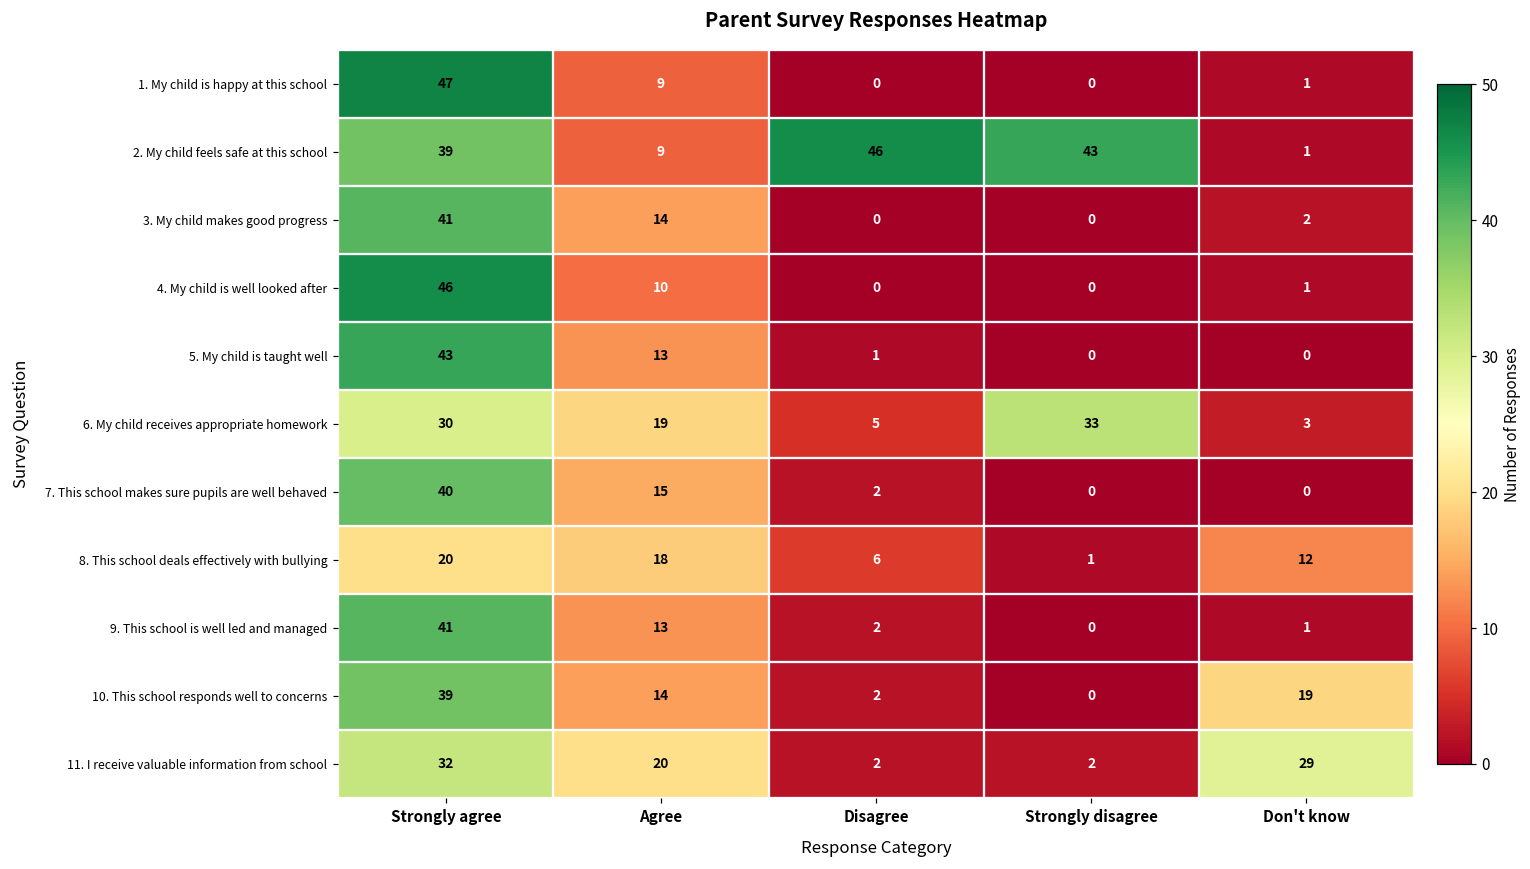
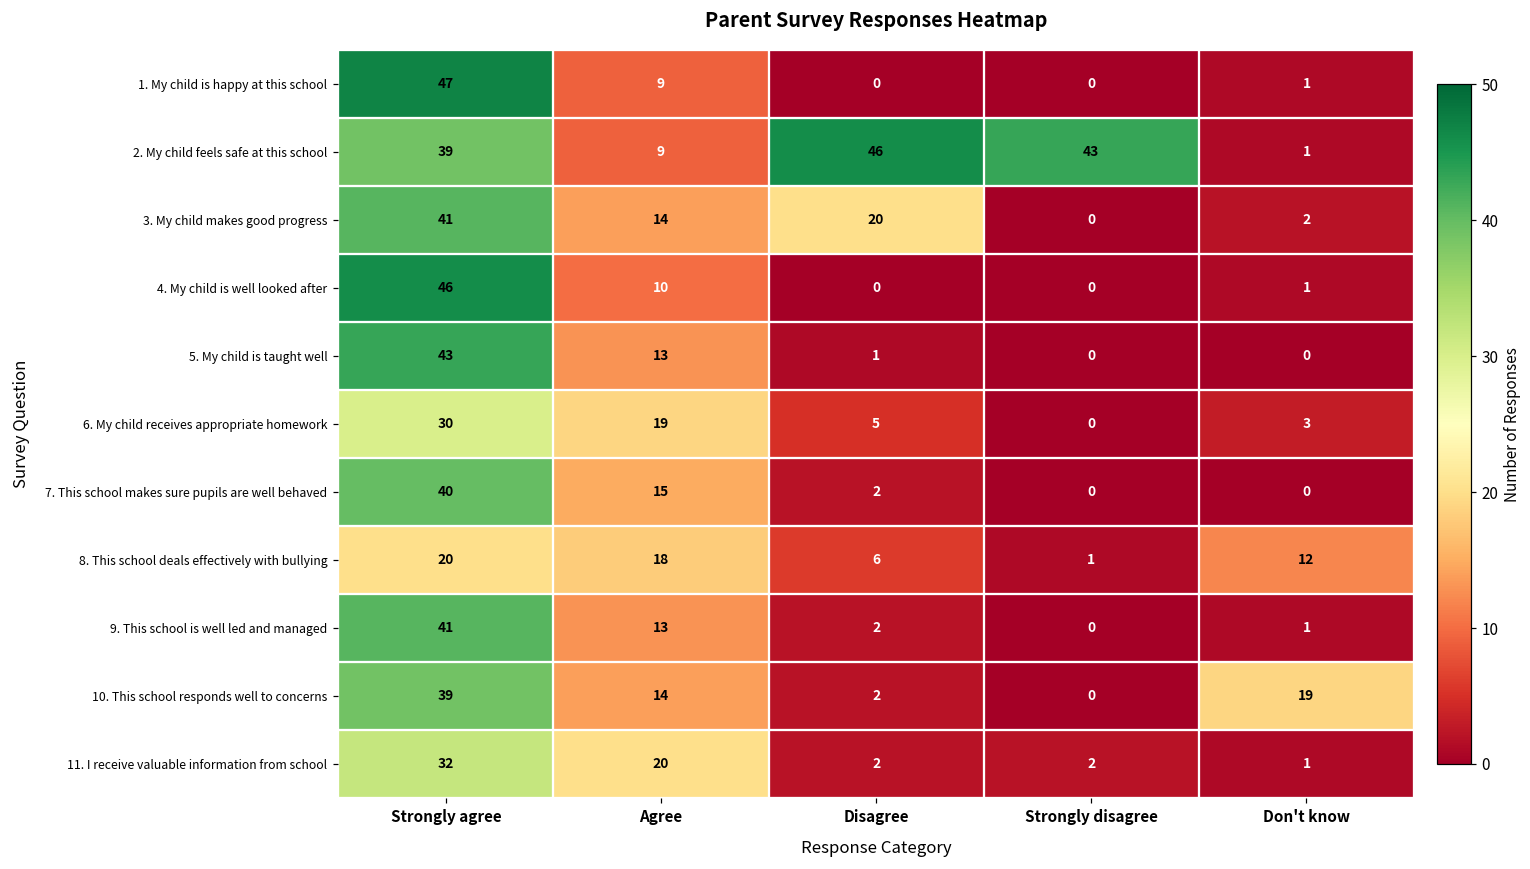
3. My child makes good progress, Disagree: 0 -> 20
6. My child receives appropriate homework, Strongly disagree: 33 -> 0
11. I receive valuable information from school, Don't know: 29 -> 1
